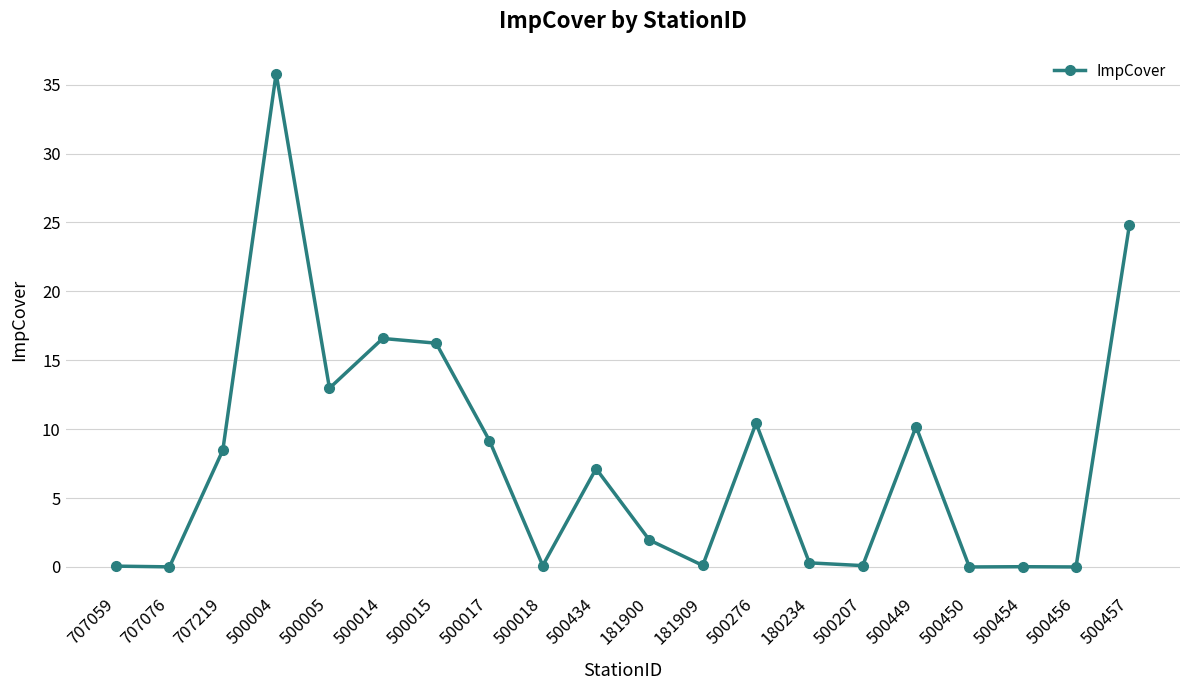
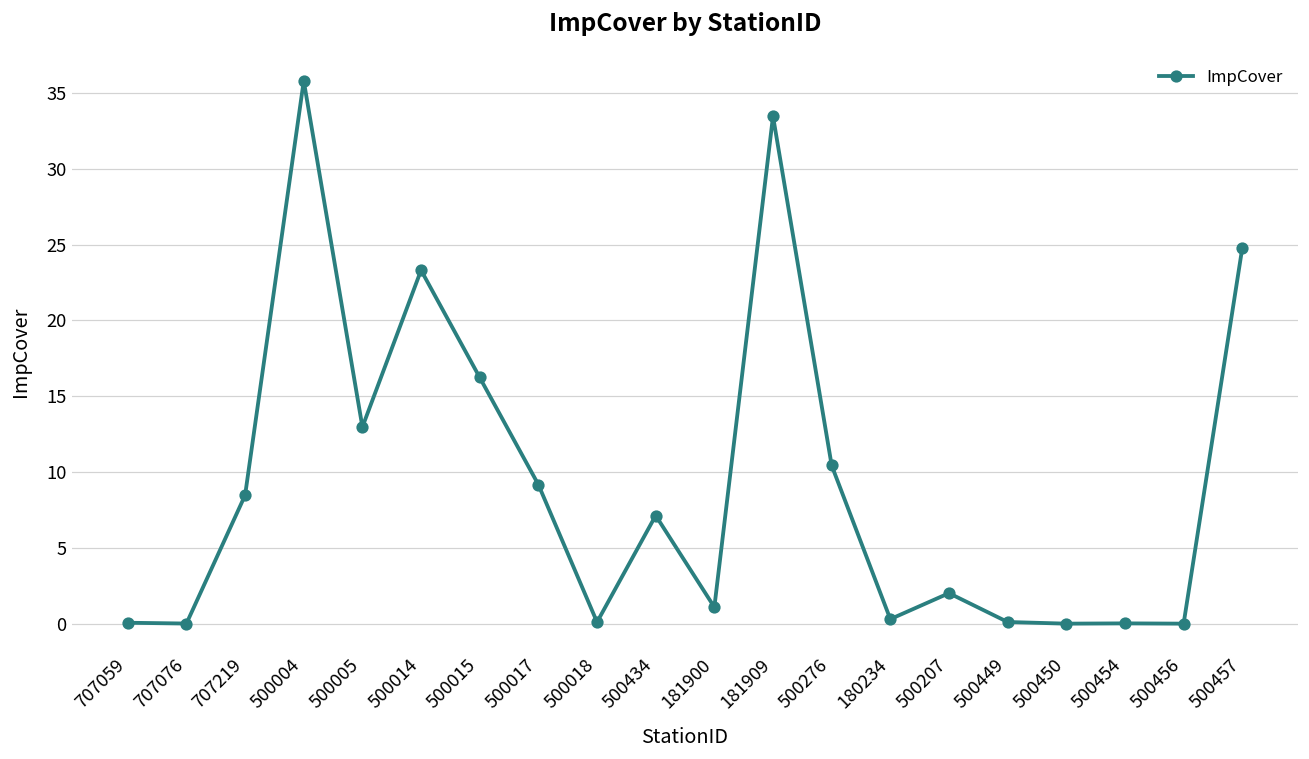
500014: 16.6 -> 23.3
181900: 2.0 -> 1.1
181909: 0.1 -> 33.5
500207: 0.1 -> 2.0
500449: 10.2 -> 0.1
